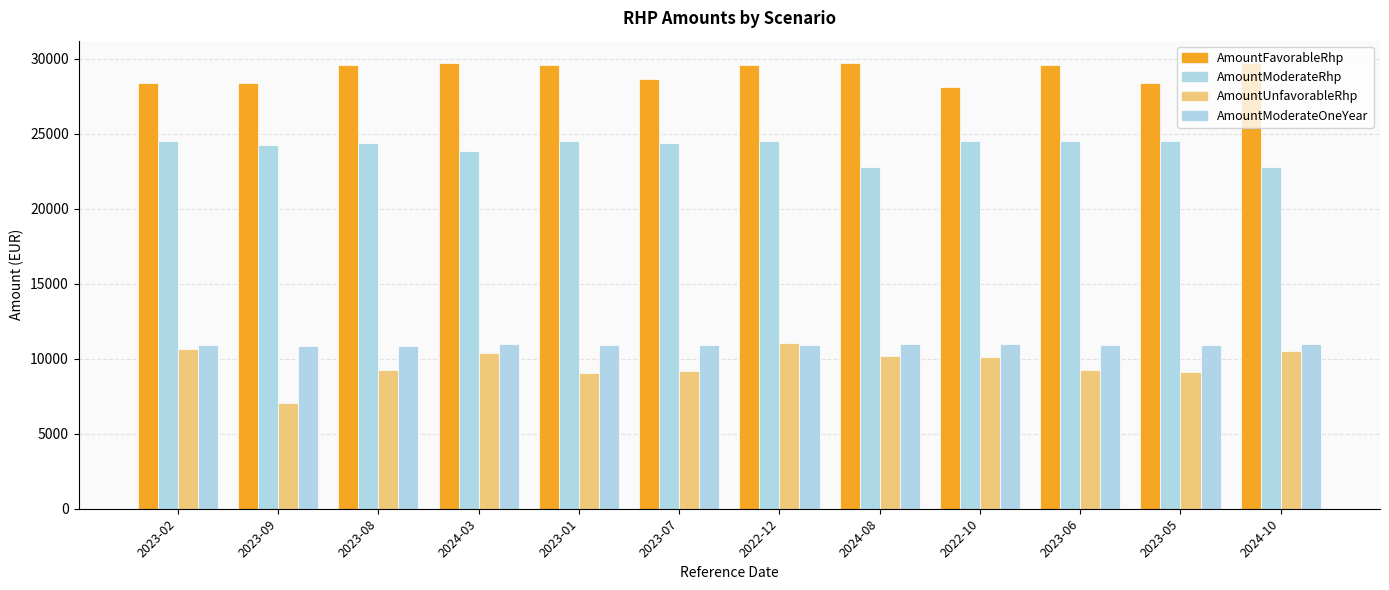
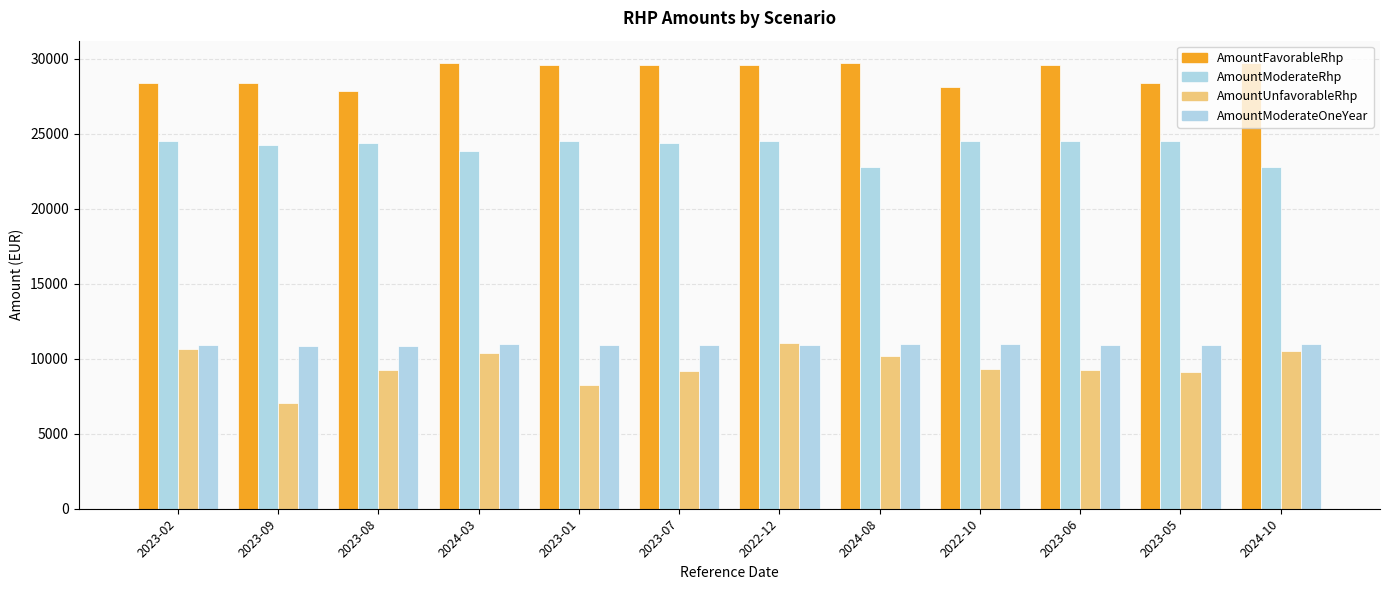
AmountFavorableRhp, 2023-08: 29600 -> 27800
AmountUnfavorableRhp, 2023-01: 9100 -> 8300
AmountFavorableRhp, 2023-07: 28700 -> 29600
AmountUnfavorableRhp, 2022-10: 10100 -> 9300
